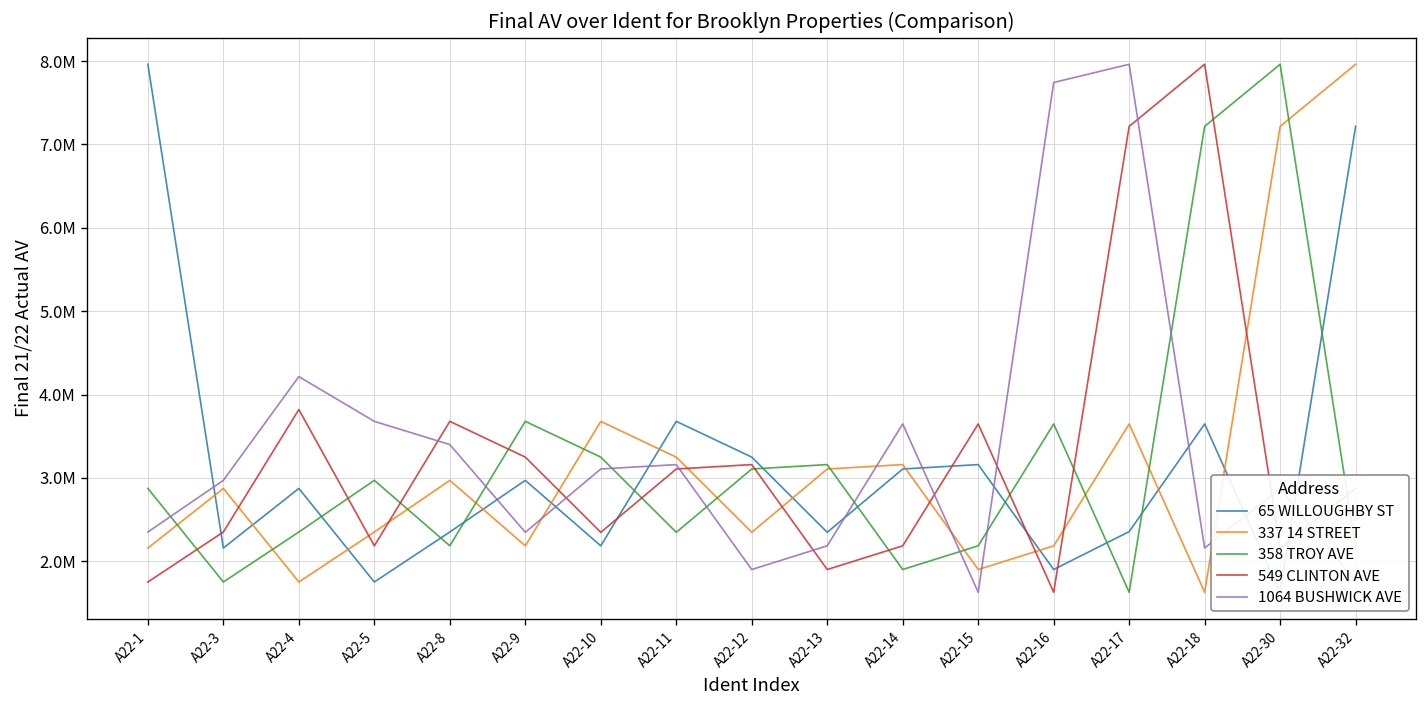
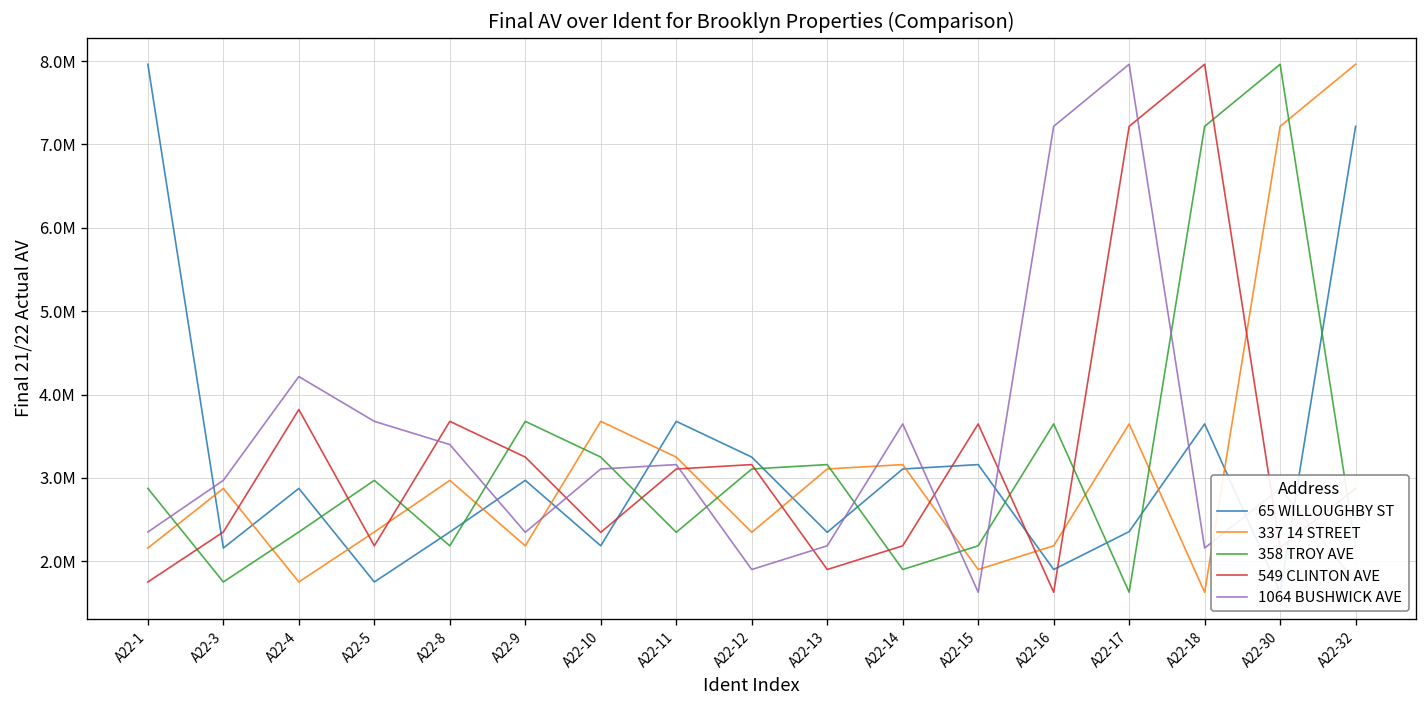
1064 BUSHWICK AVE, A22-16: 7700000 -> 7200000
